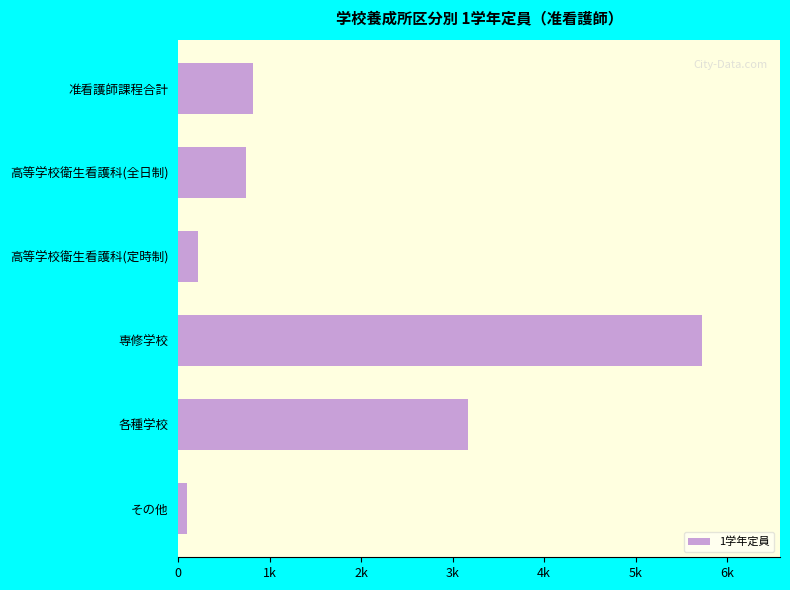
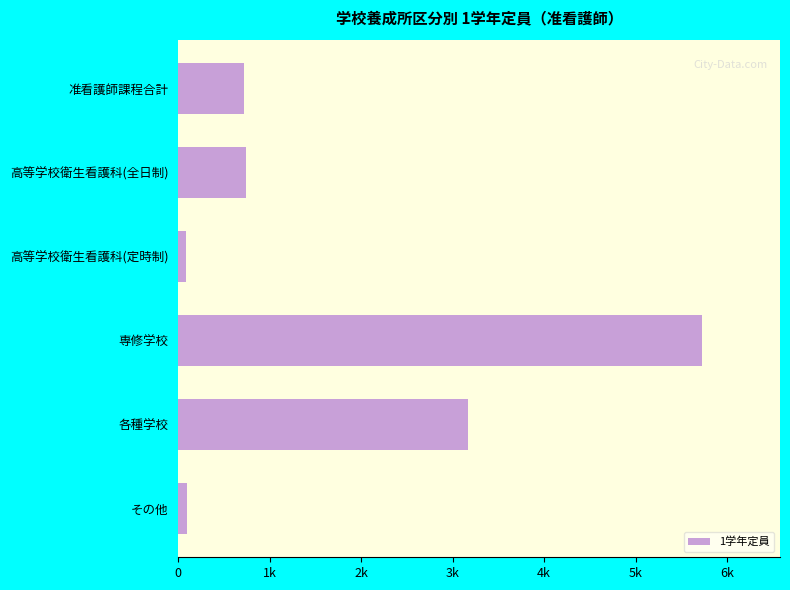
准看護師課程合計: 800 -> 700
高等学校衛生看護科(定時制): 200 -> 100
